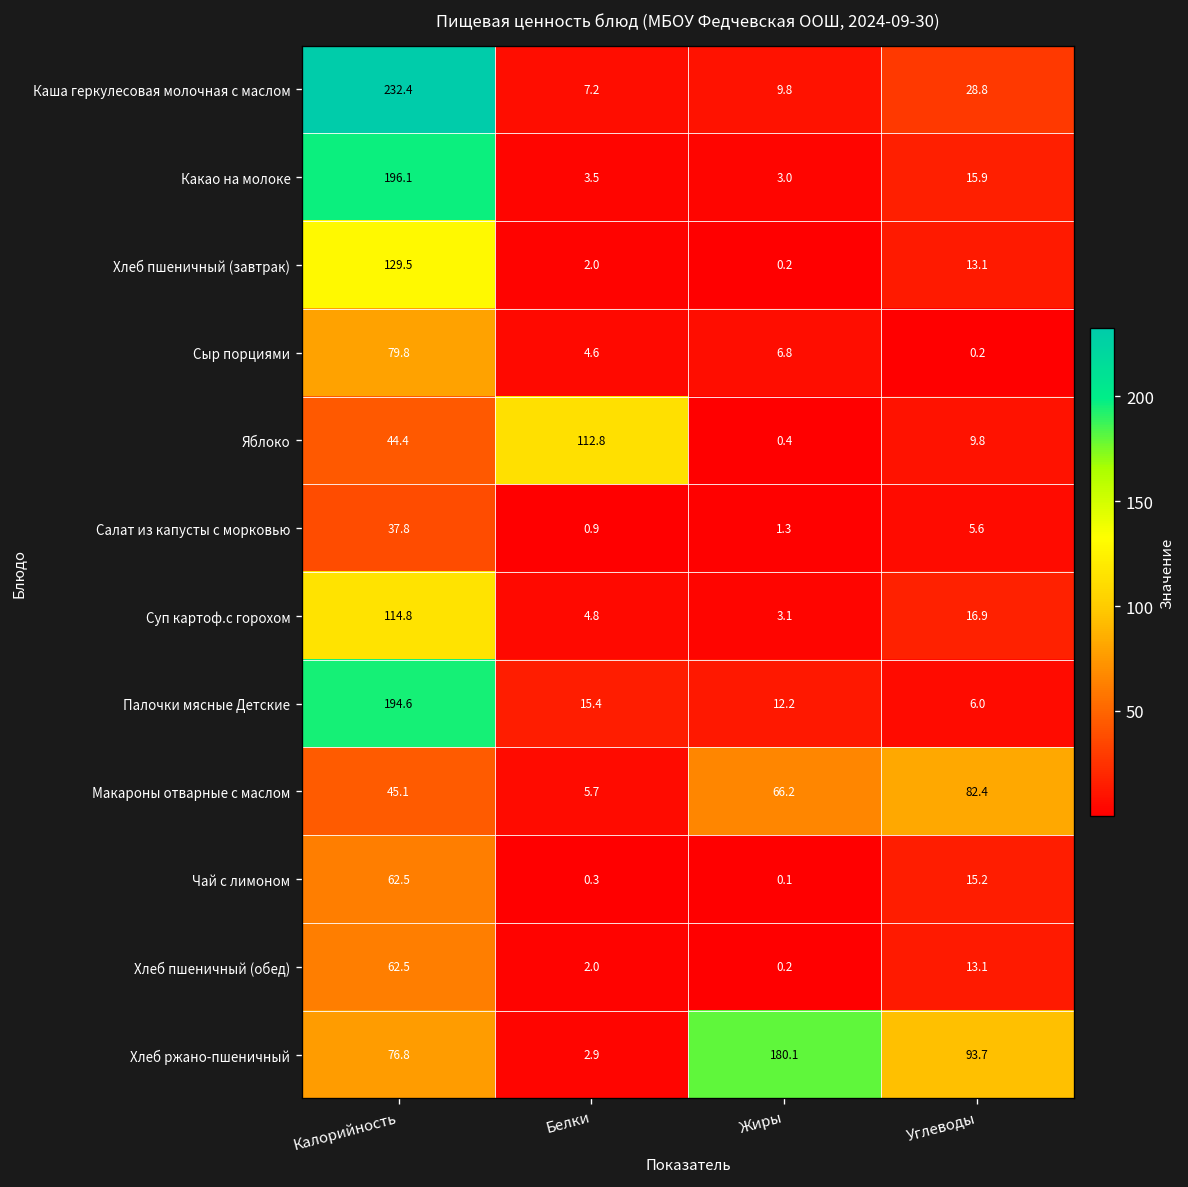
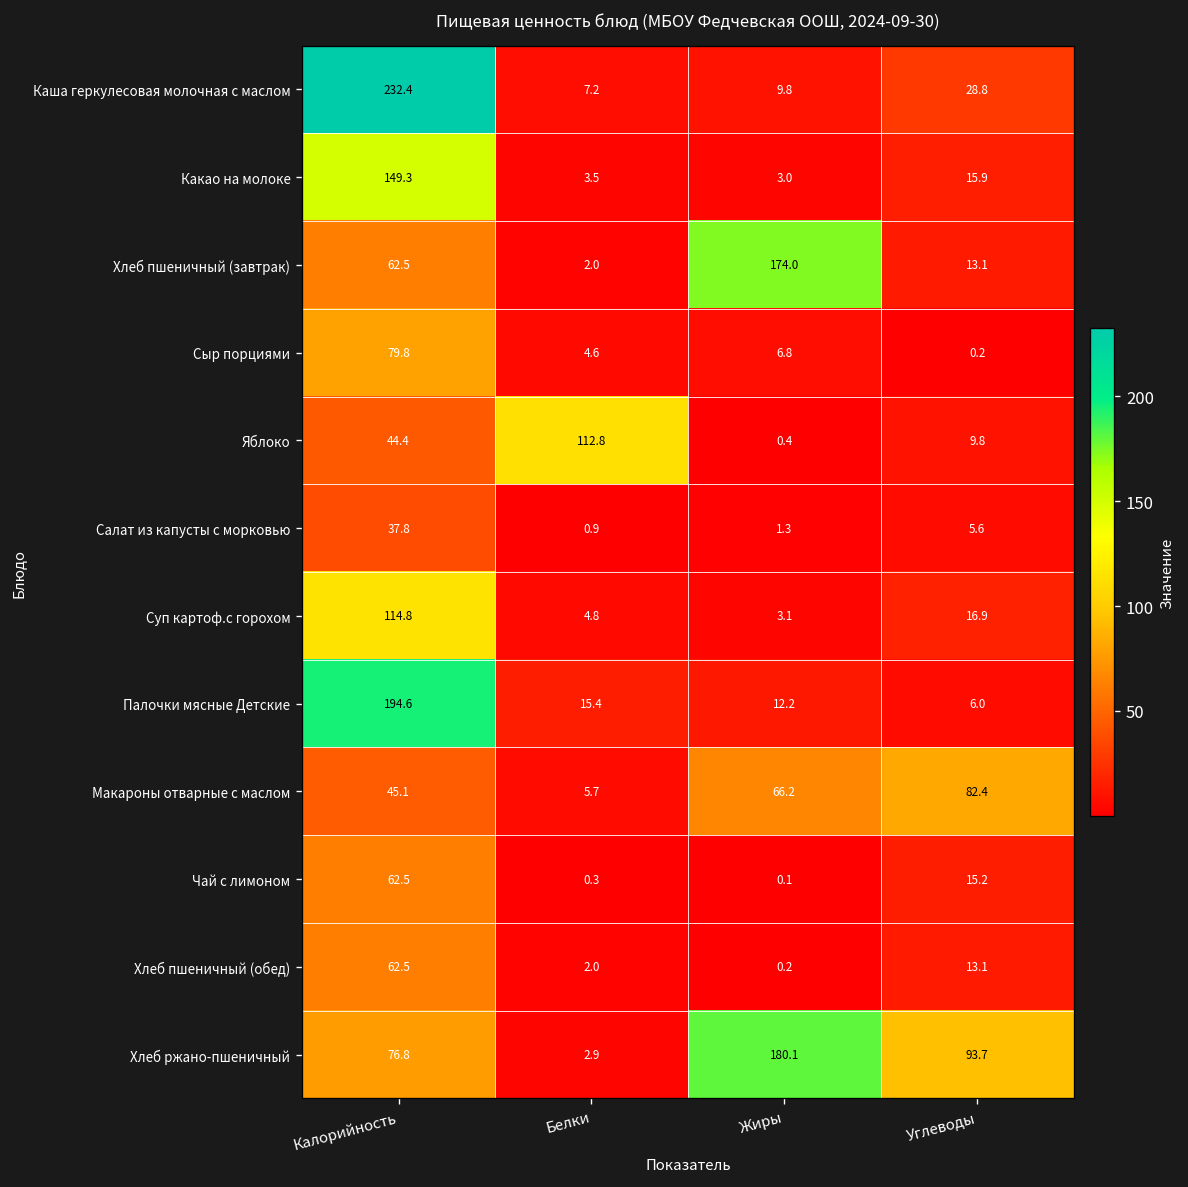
Какао на молоке, Калорийность: 196.1 -> 149.3
Хлеб пшеничный (завтрак), Калорийность: 129.5 -> 62.5
Хлеб пшеничный (завтрак), Жиры: 0.2 -> 174.0
